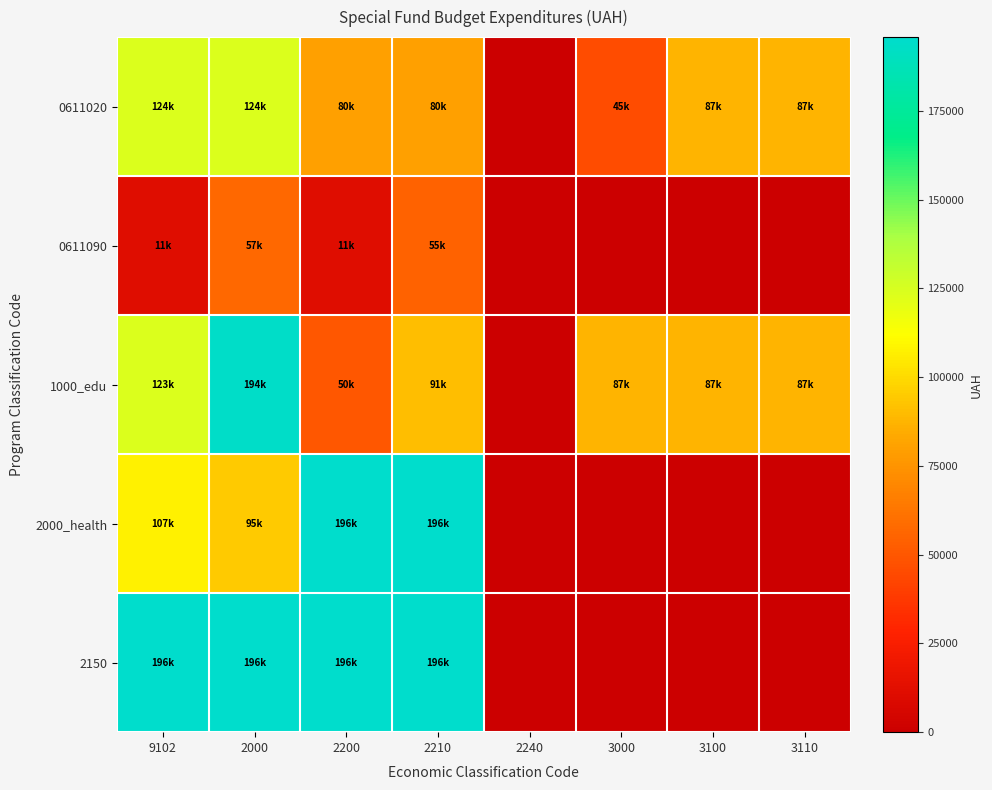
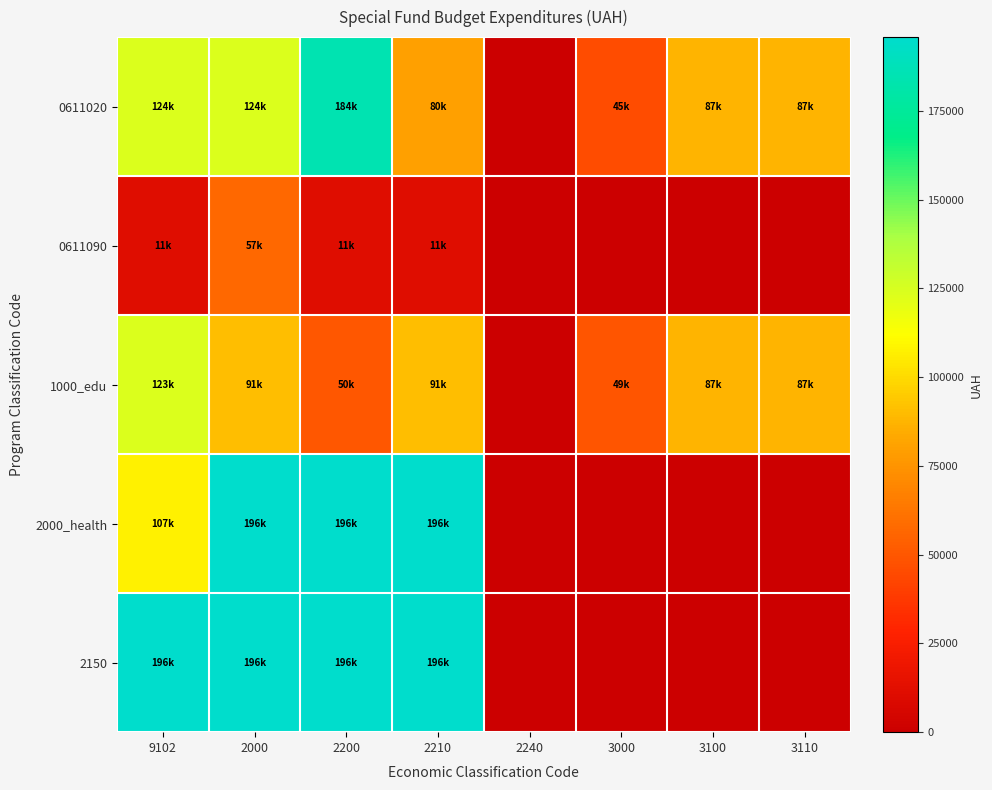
0611020, 2200: 80k -> 184k
0611090, 2210: 55k -> 11k
1000_edu, 2000: 194k -> 91k
1000_edu, 3000: 87k -> 49k
2000_health, 2000: 95k -> 196k
